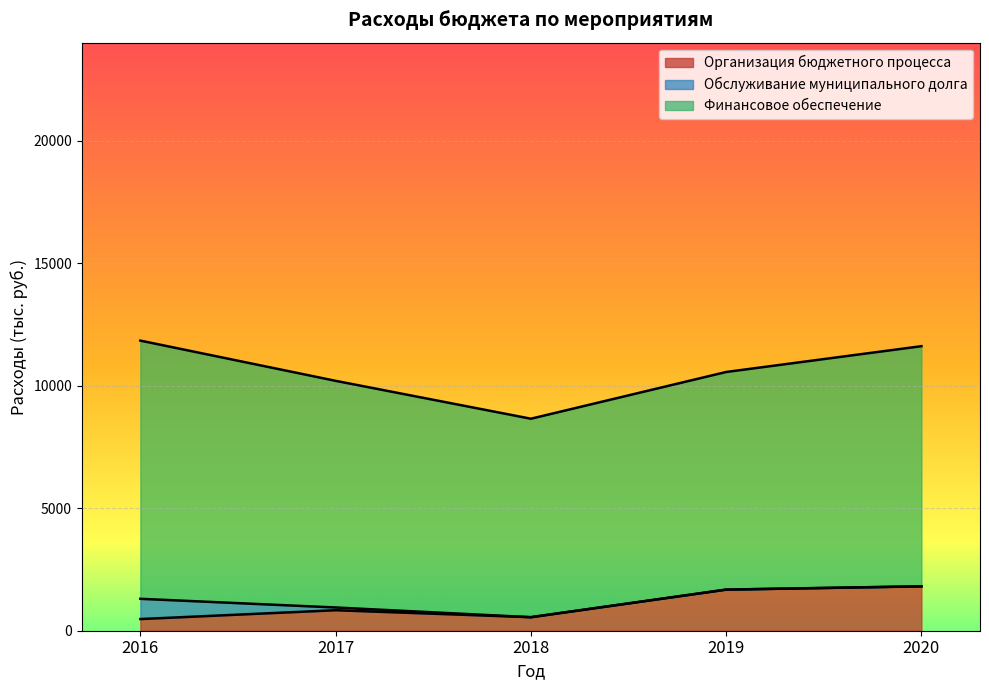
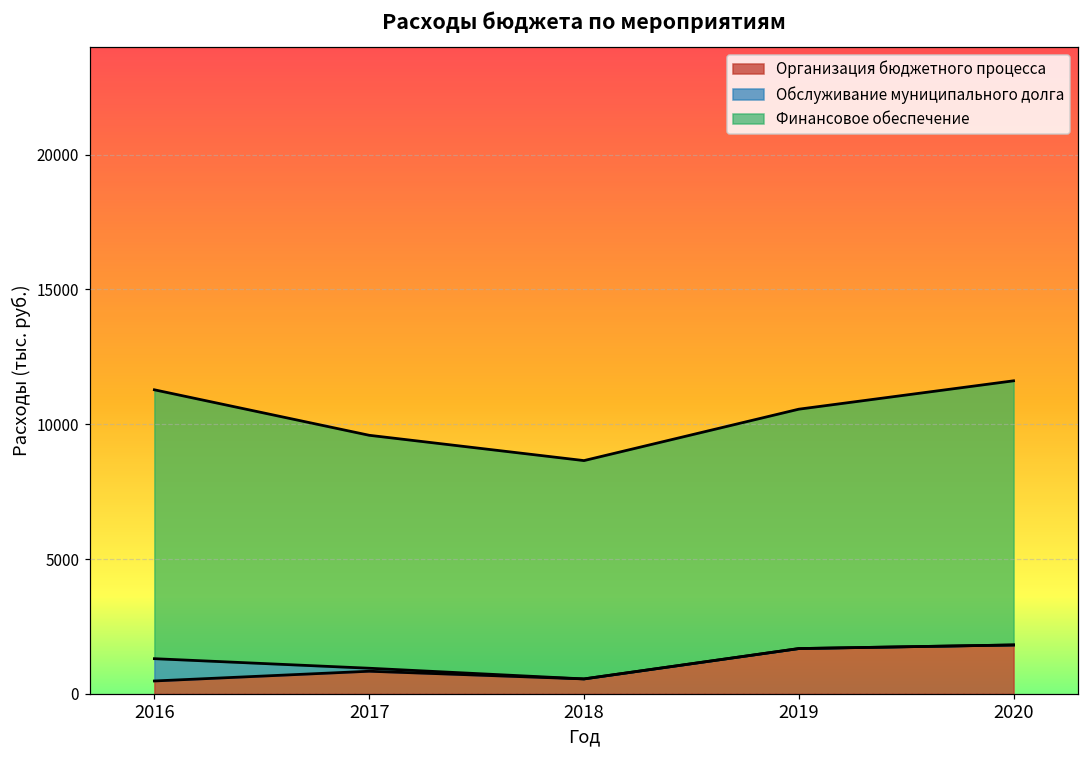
Финансовое обеспечение, 2016: 10500 -> 10000
Финансовое обеспечение, 2017: 9200 -> 8600
